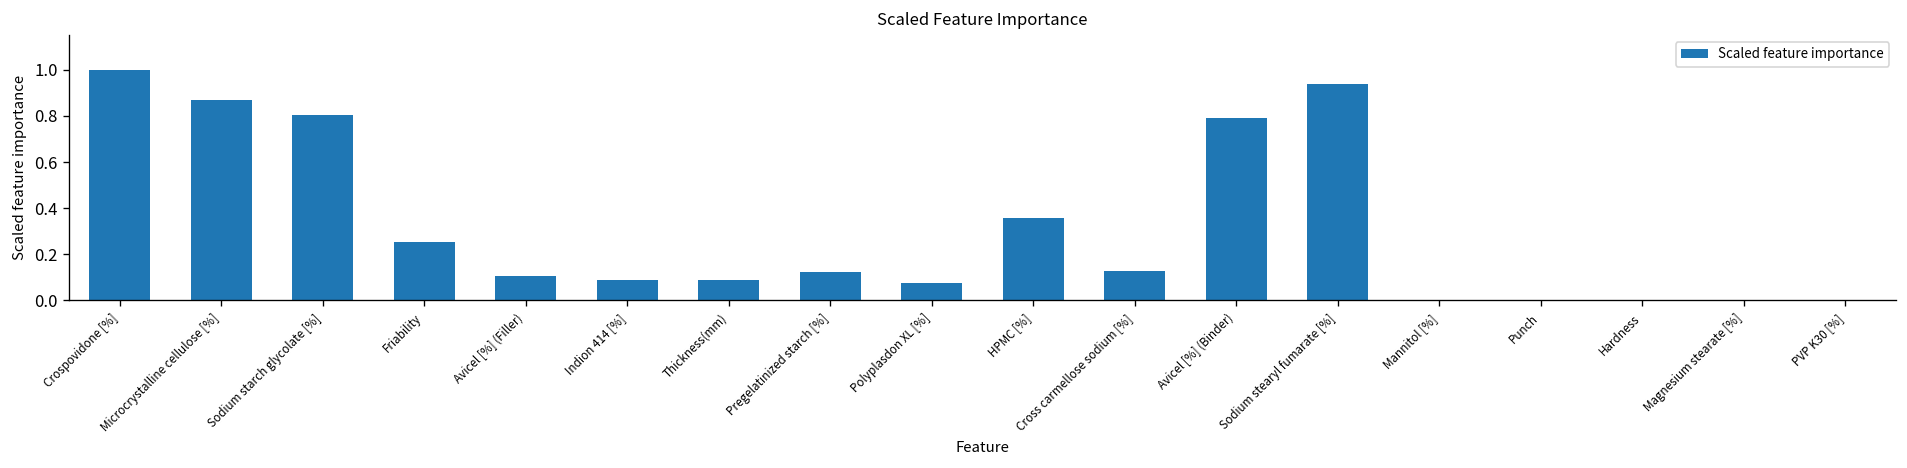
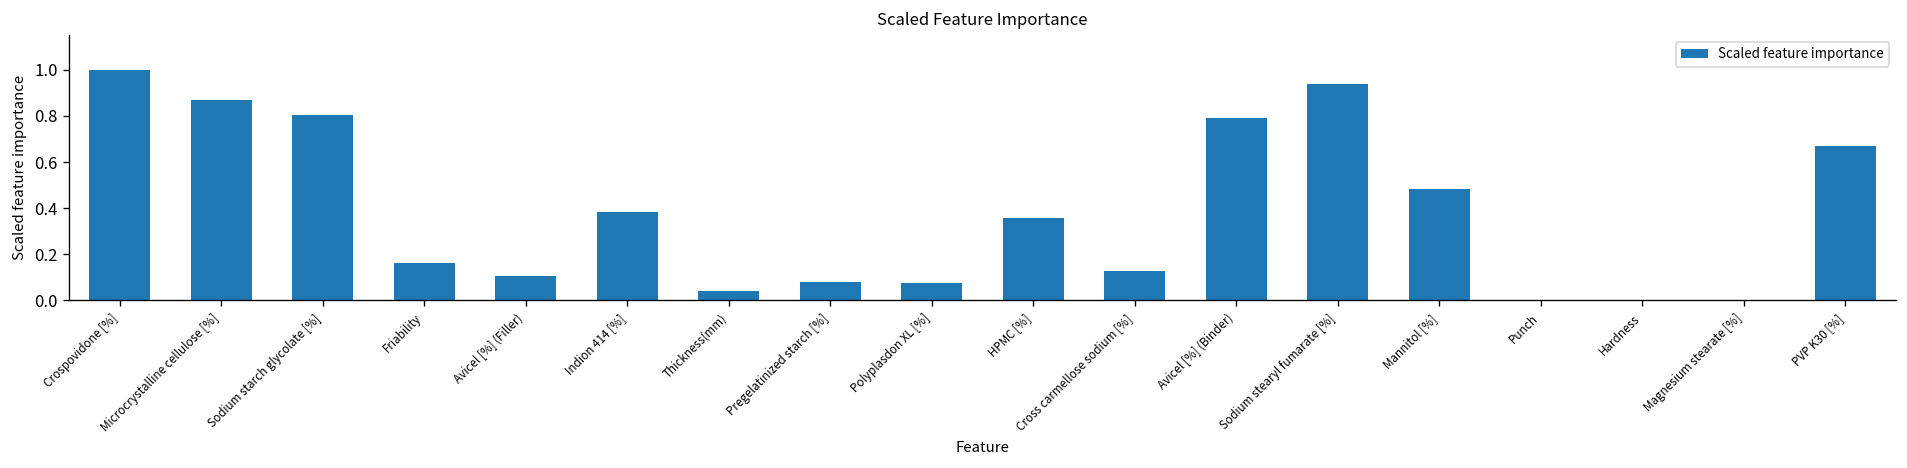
Friability: 0.25 -> 0.16
Indion 414 [%]: 0.09 -> 0.38
Thickness(mm): 0.09 -> 0.04
Pregelatinized starch [%]: 0.12 -> 0.08
Mannitol [%]: 0.00 -> 0.48
PVP K30 [%]: 0.00 -> 0.67
